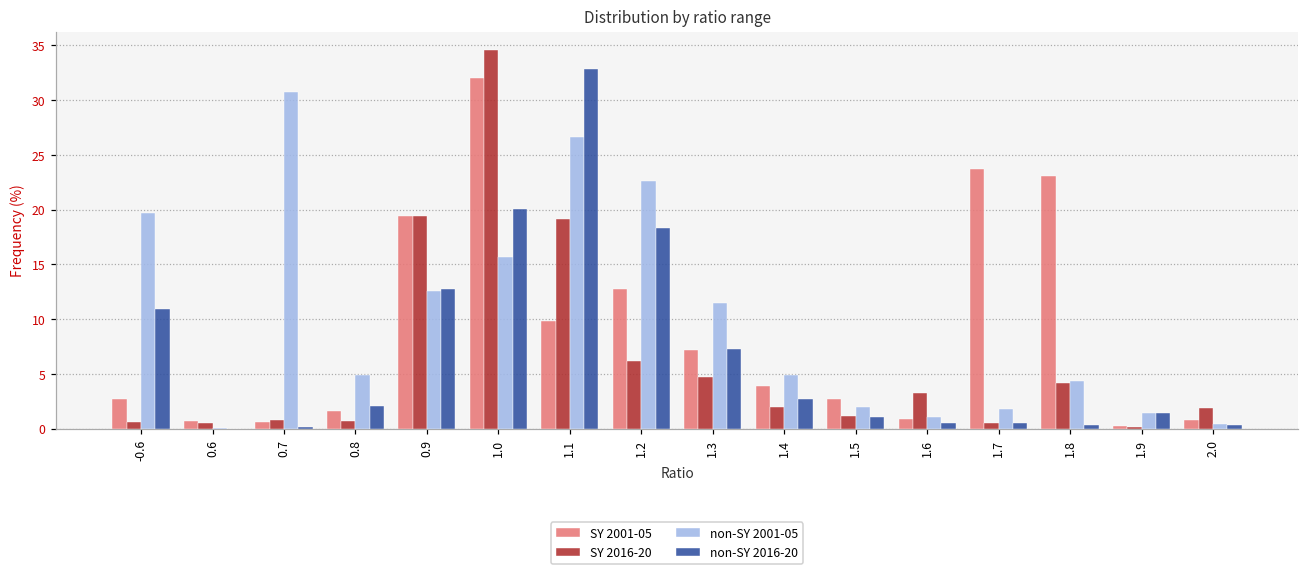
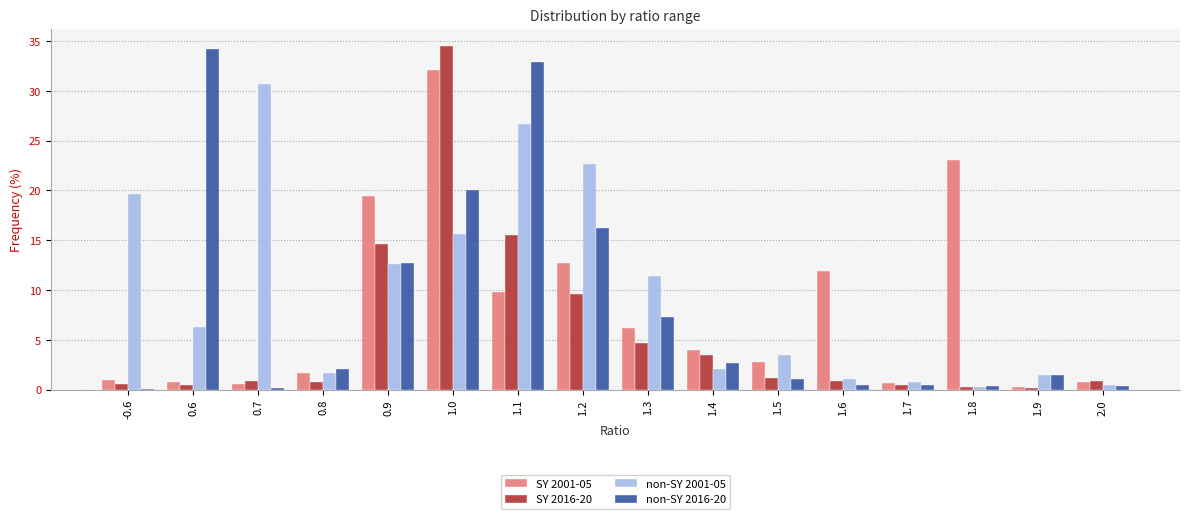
SY 2001-05, -0.6: 3 -> 1
non-SY 2016-20, -0.6: 11 -> 0
non-SY 2001-05, 0.6: 0 -> 6
non-SY 2016-20, 0.6: 0 -> 34
non-SY 2001-05, 0.8: 5 -> 2
SY 2016-20, 0.9: 19 -> 15
SY 2016-20, 1.1: 19 -> 16
SY 2016-20, 1.2: 6 -> 10
non-SY 2016-20, 1.2: 18 -> 16
SY 2001-05, 1.3: 7 -> 6
SY 2016-20, 1.4: 2 -> 4
non-SY 2001-05, 1.4: 5 -> 2
non-SY 2001-05, 1.5: 2 -> 4
SY 2001-05, 1.6: 1 -> 12
SY 2016-20, 1.6: 3 -> 1
SY 2001-05, 1.7: 24 -> 1
non-SY 2001-05, 1.7: 2 -> 1
SY 2016-20, 1.8: 4 -> 0
non-SY 2001-05, 1.8: 4 -> 0
SY 2016-20, 2.0: 2 -> 1
